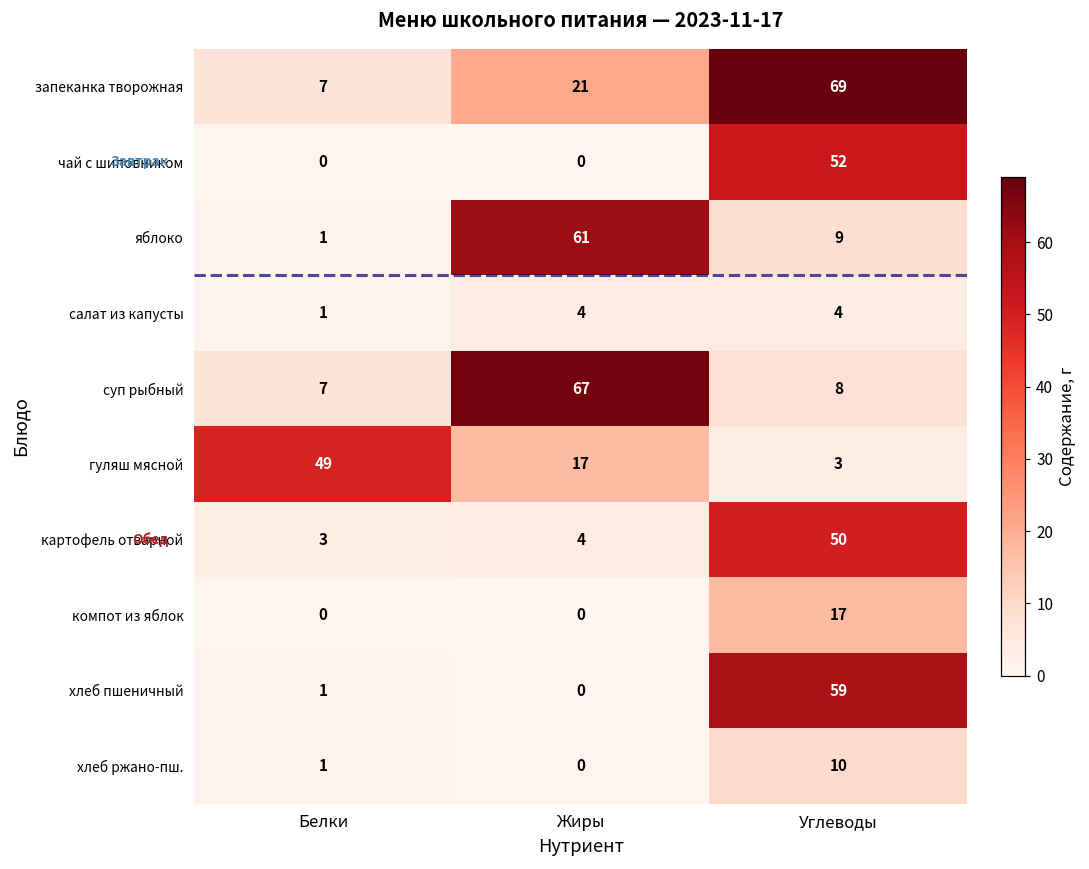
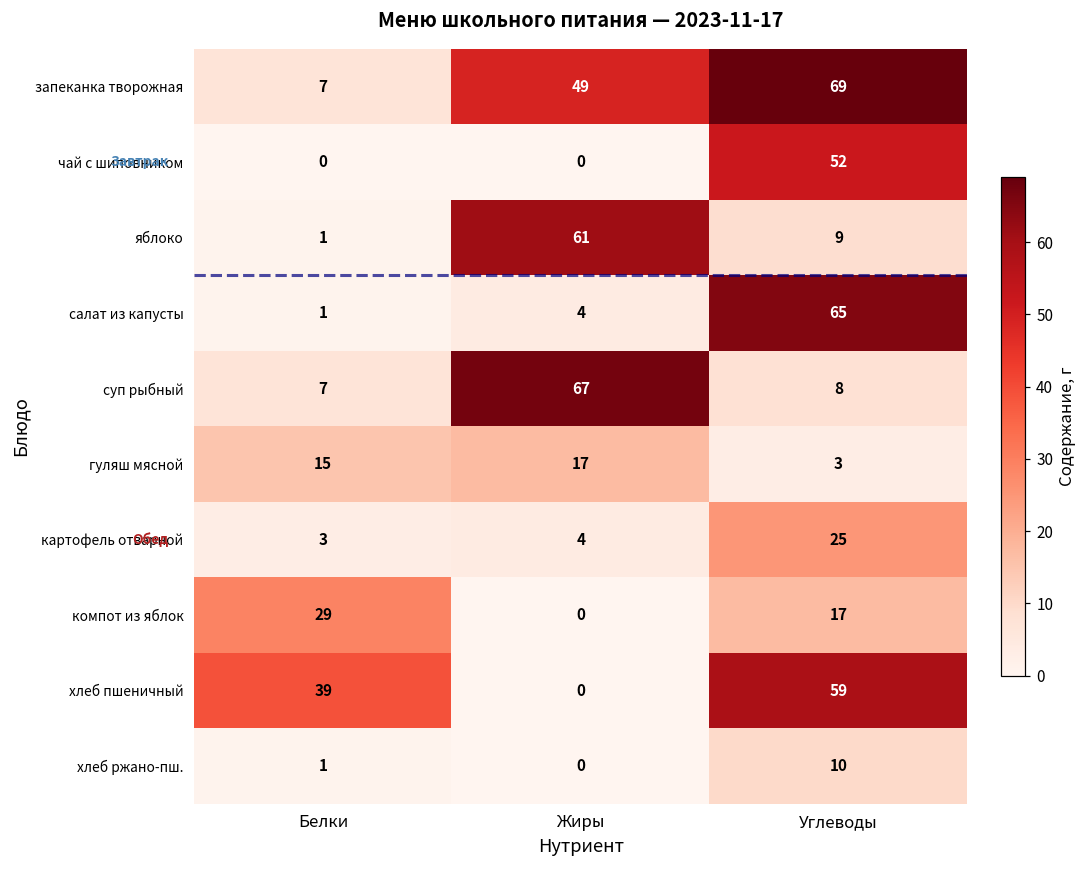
запеканка творожная, Жиры: 21 -> 49
салат из капусты, Углеводы: 4 -> 65
гуляш мясной, Белки: 49 -> 15
картофель отварной, Углеводы: 50 -> 25
компот из яблок, Белки: 0 -> 29
хлеб пшеничный, Белки: 1 -> 39
